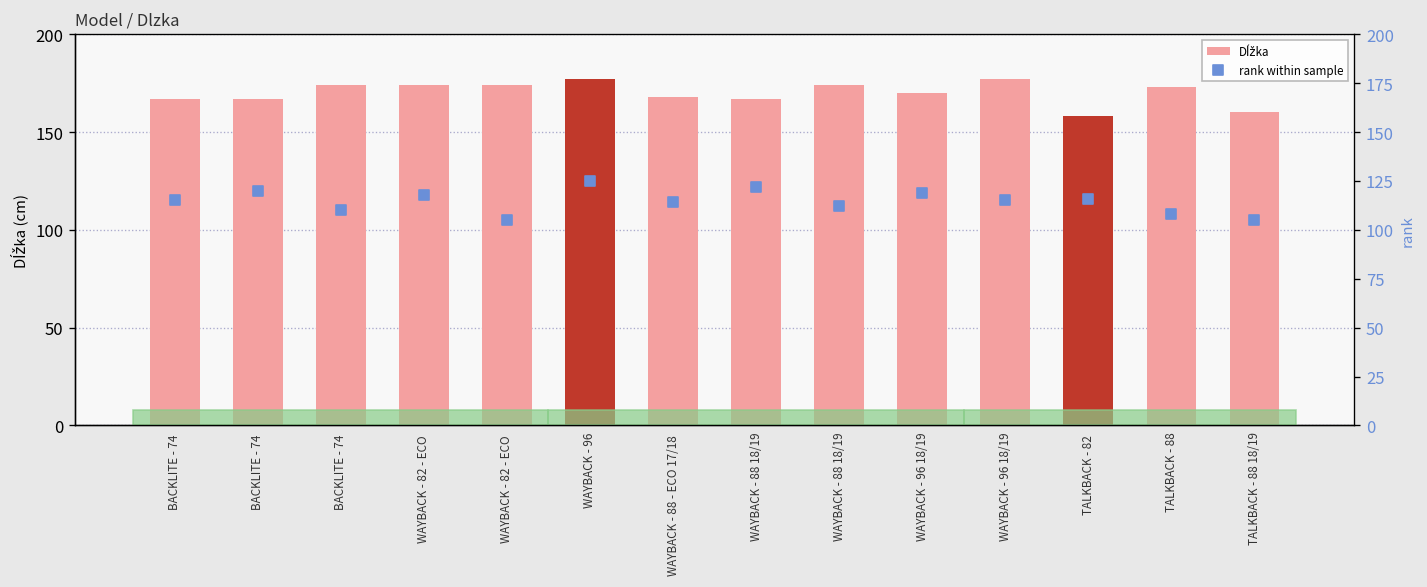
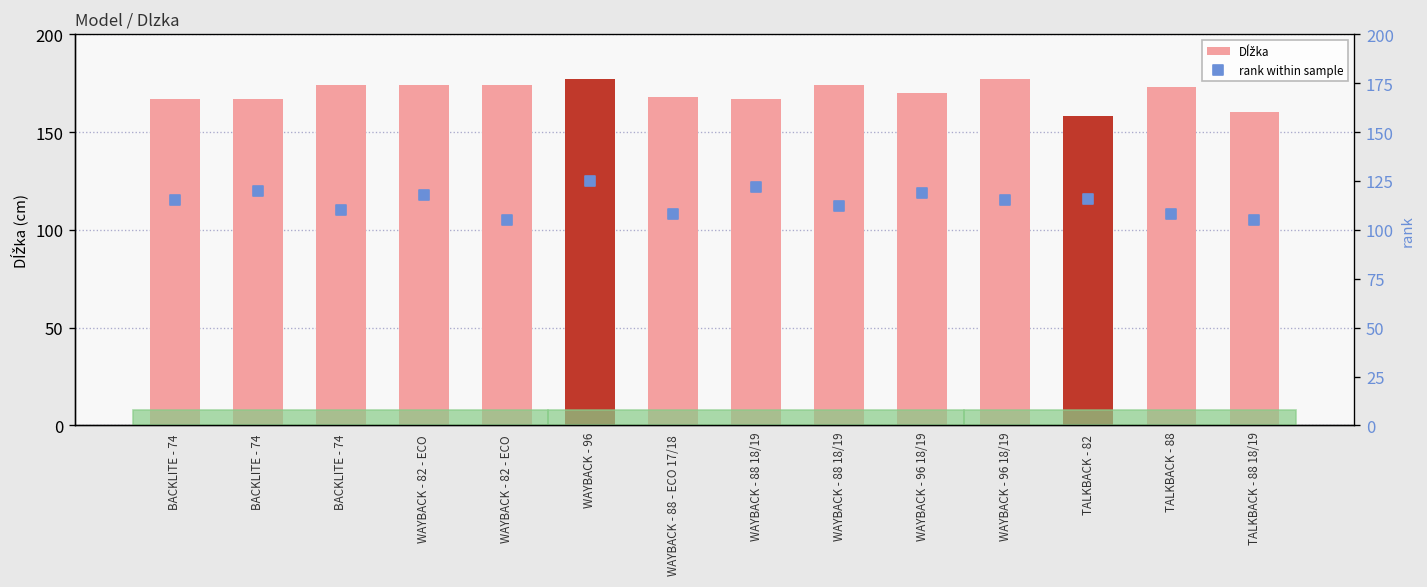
rank within sample, WAYBACK - 88 - ECO 17/18: 114 -> 108
